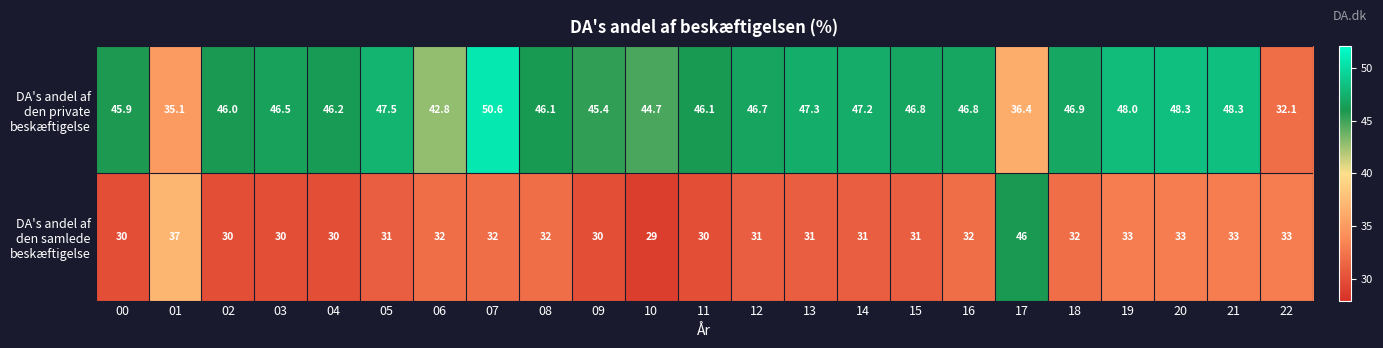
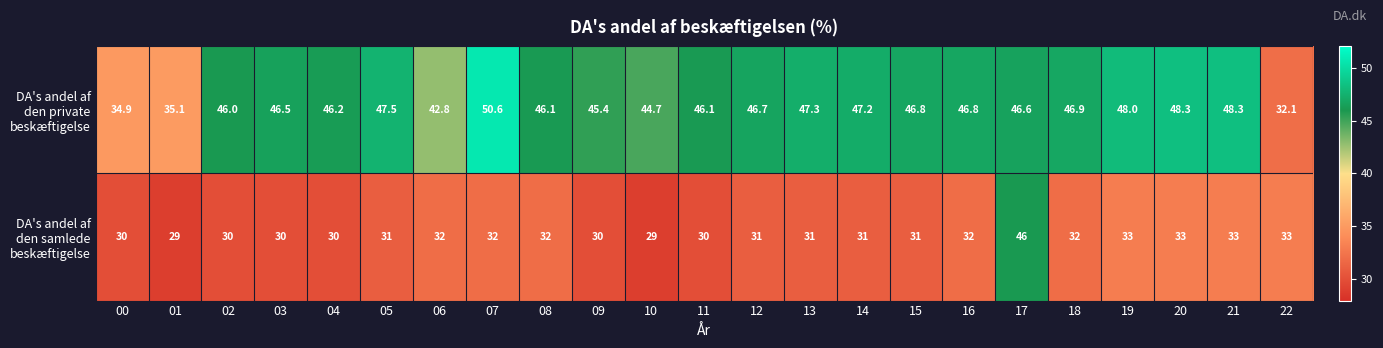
DA's andel af den private beskæftigelse, 00: 45.9 -> 34.9
DA's andel af den private beskæftigelse, 17: 36.4 -> 46.6
DA's andel af den samlede beskæftigelse, 01: 37 -> 29
